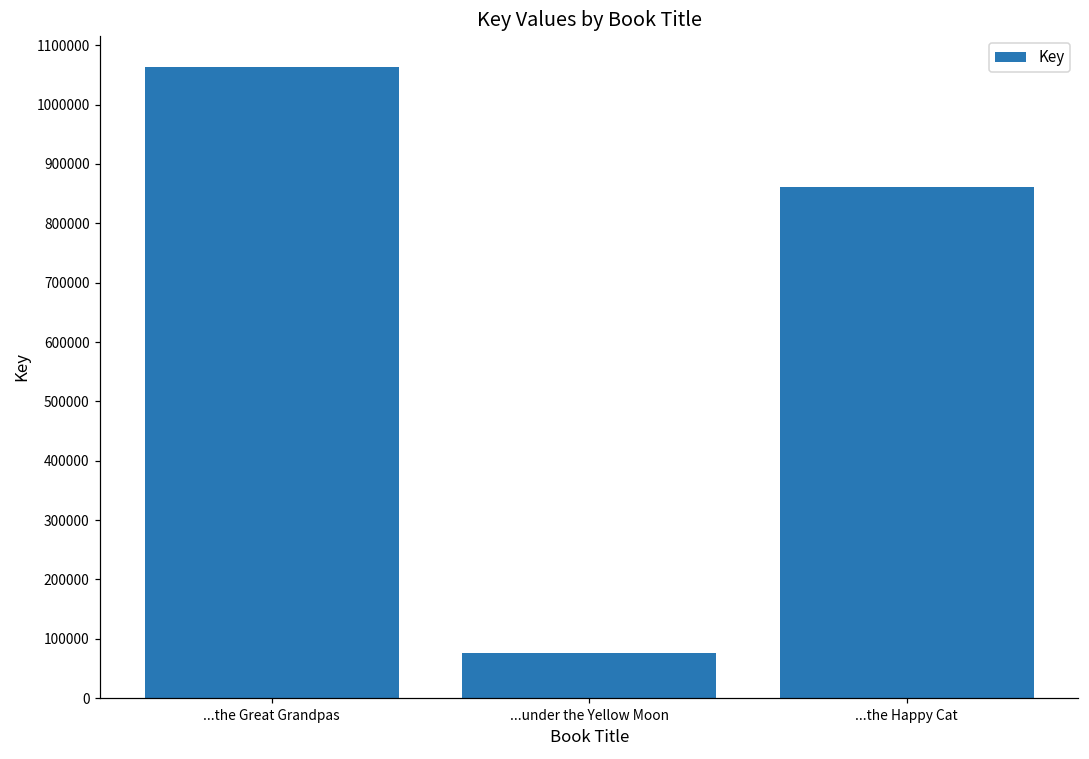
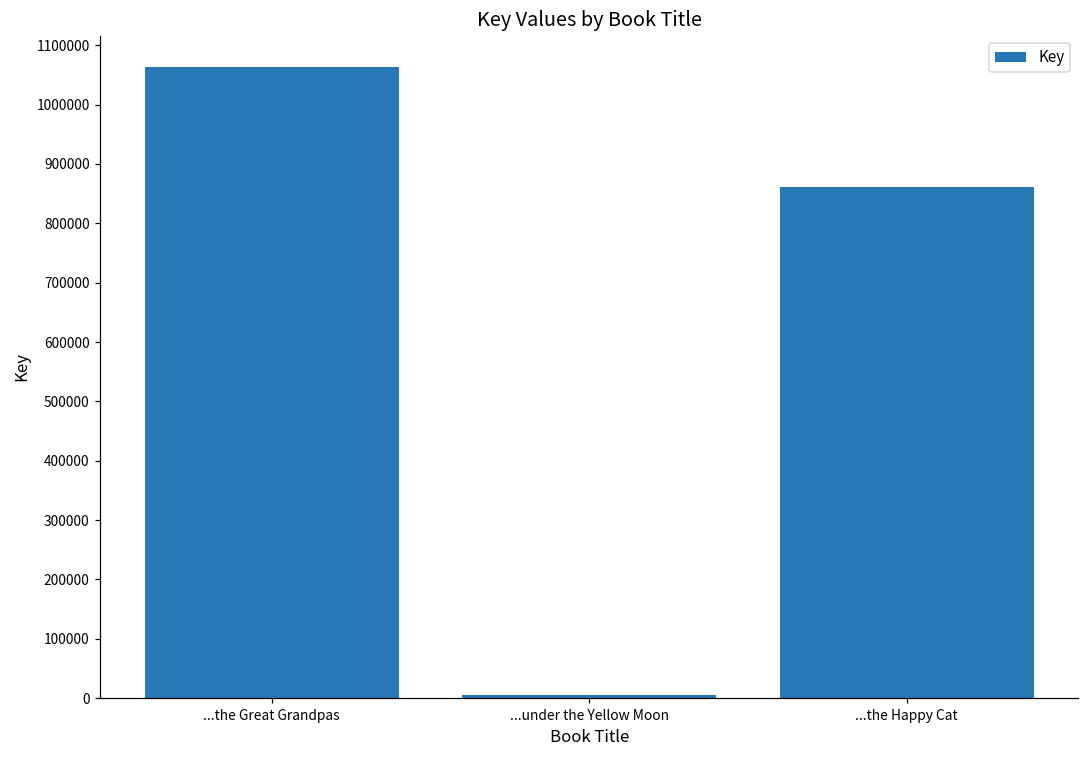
...under the Yellow Moon: 80000 -> 10000
